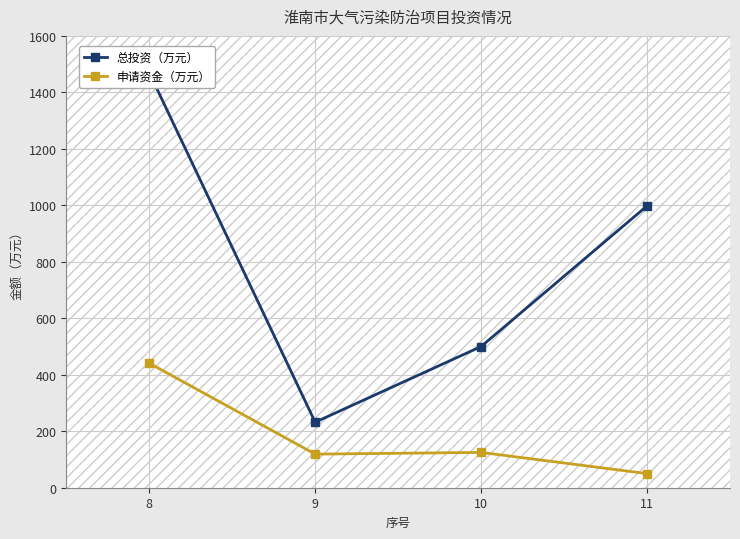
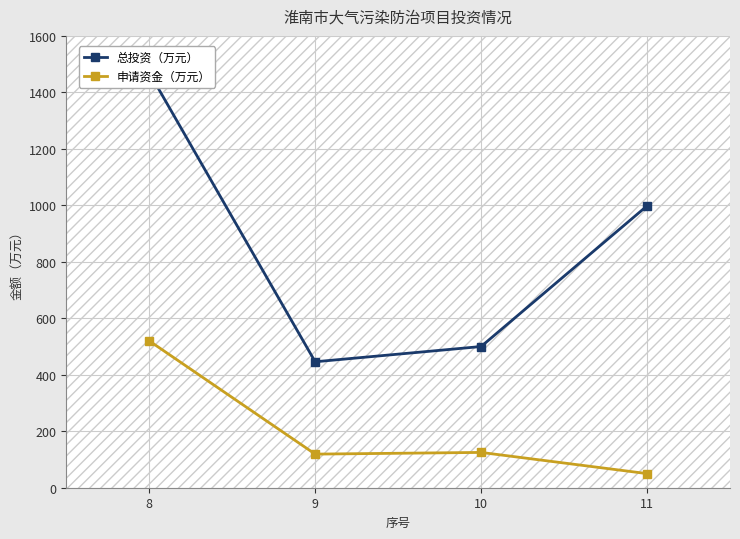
申请资金（万元）, 8: 440 -> 520
总投资（万元）, 9: 230 -> 450
